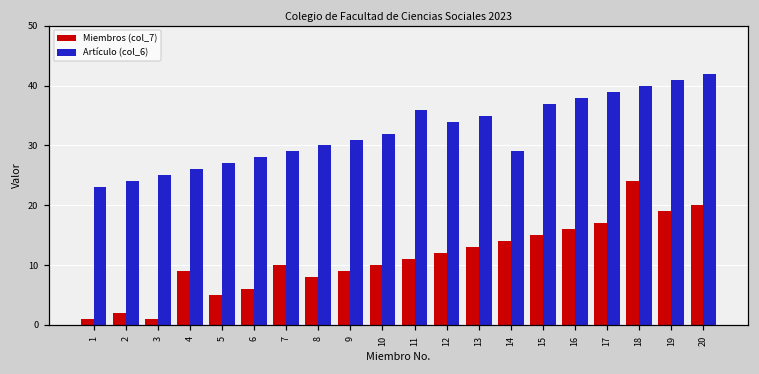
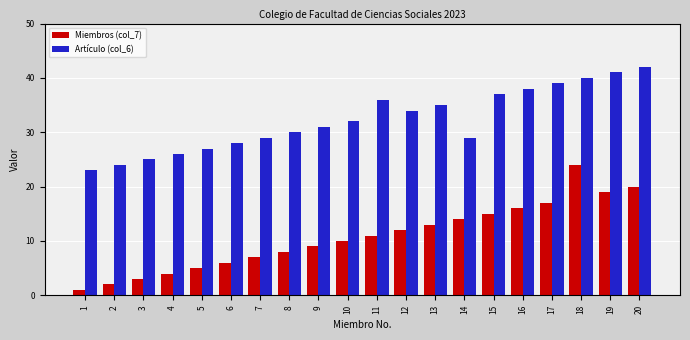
Miembros (col_7), 3: 1 -> 3
Miembros (col_7), 4: 9 -> 4
Miembros (col_7), 7: 10 -> 7
